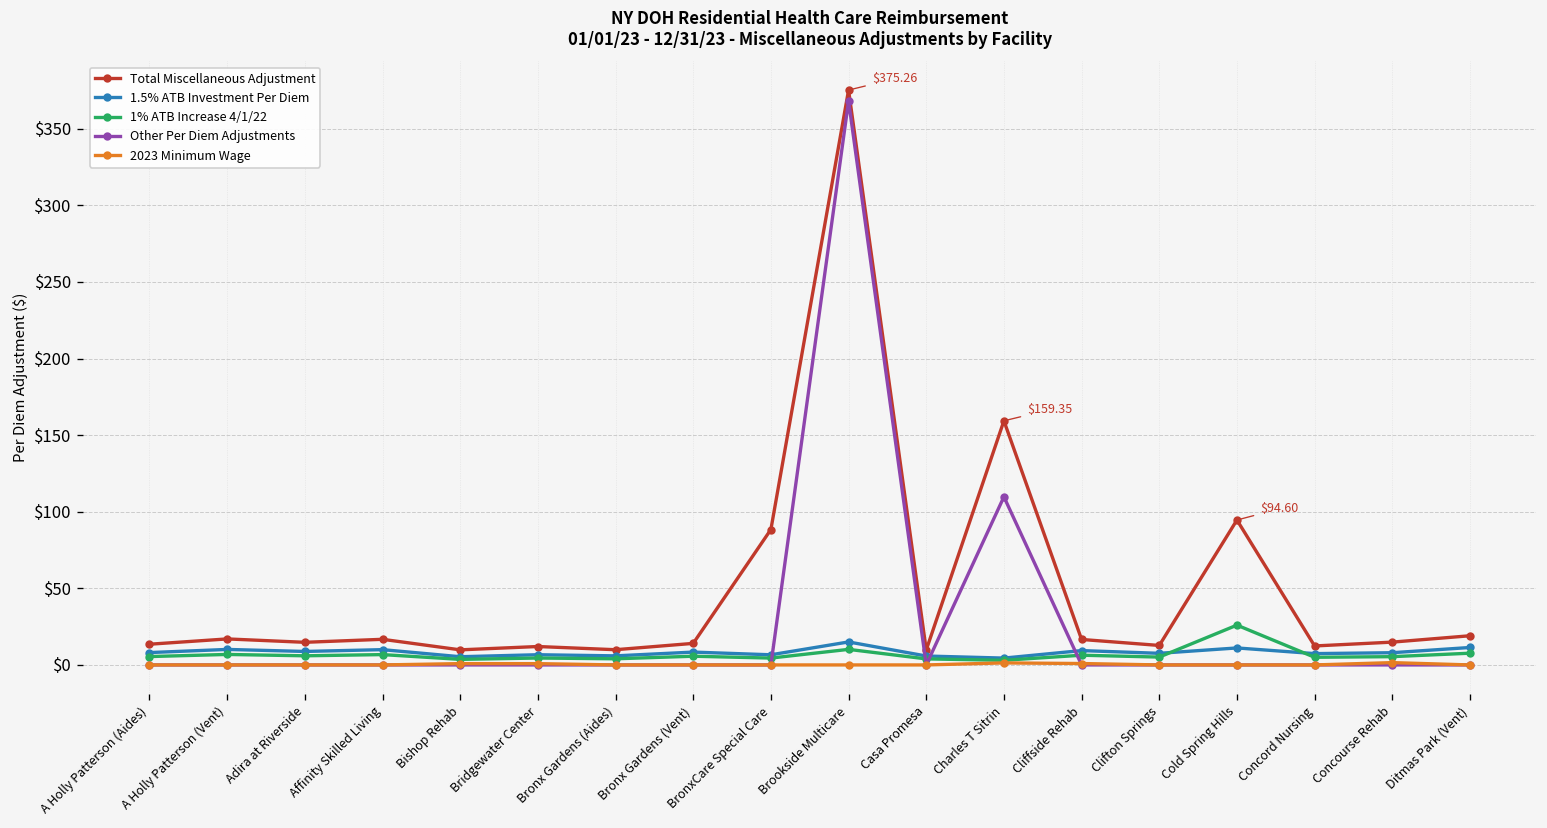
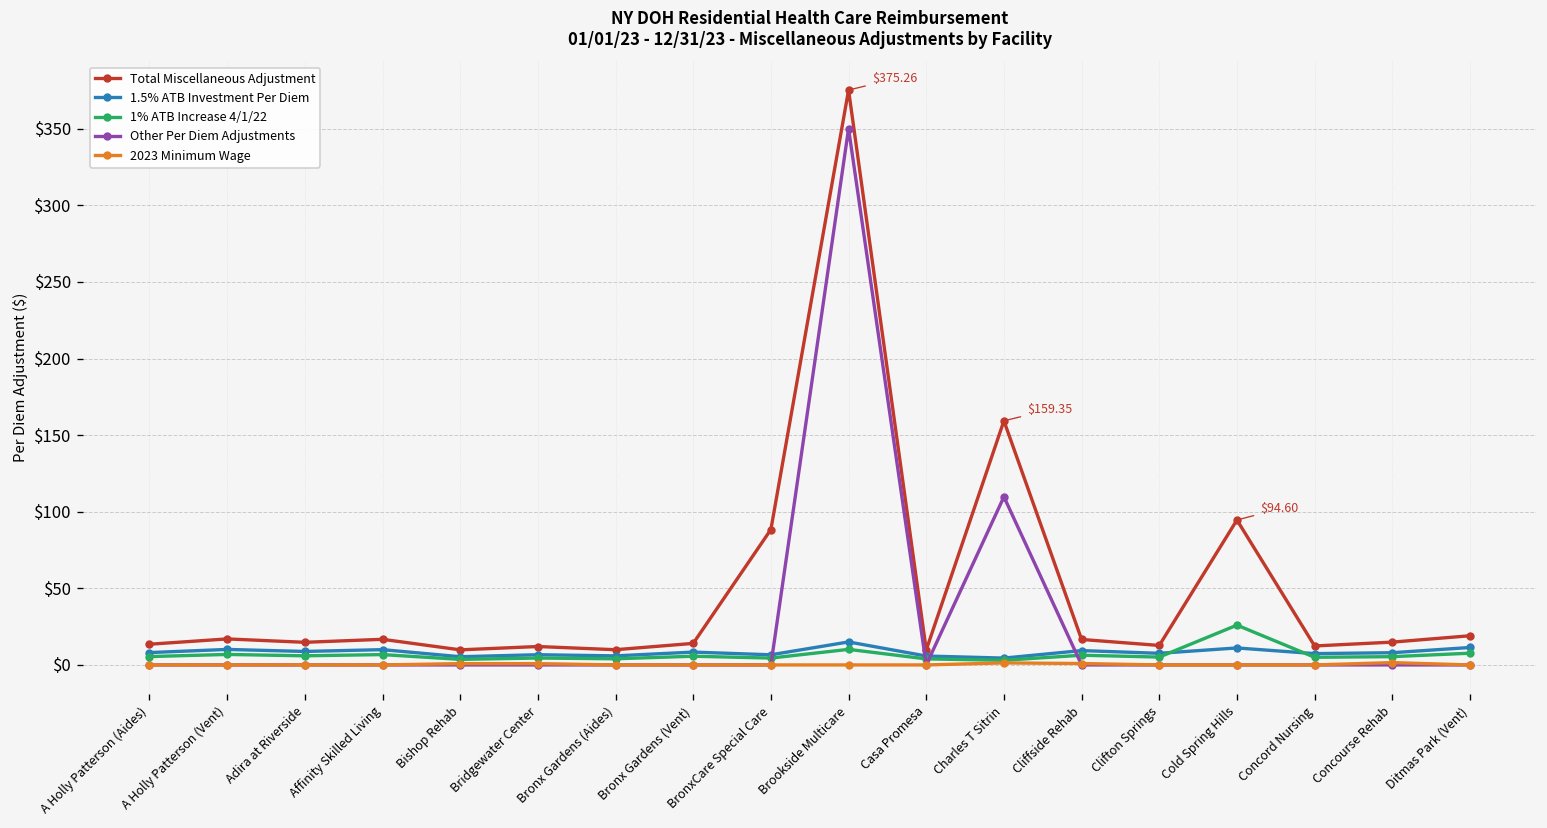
Other Per Diem Adjustments, Brookside Multicare: $368 -> $350
